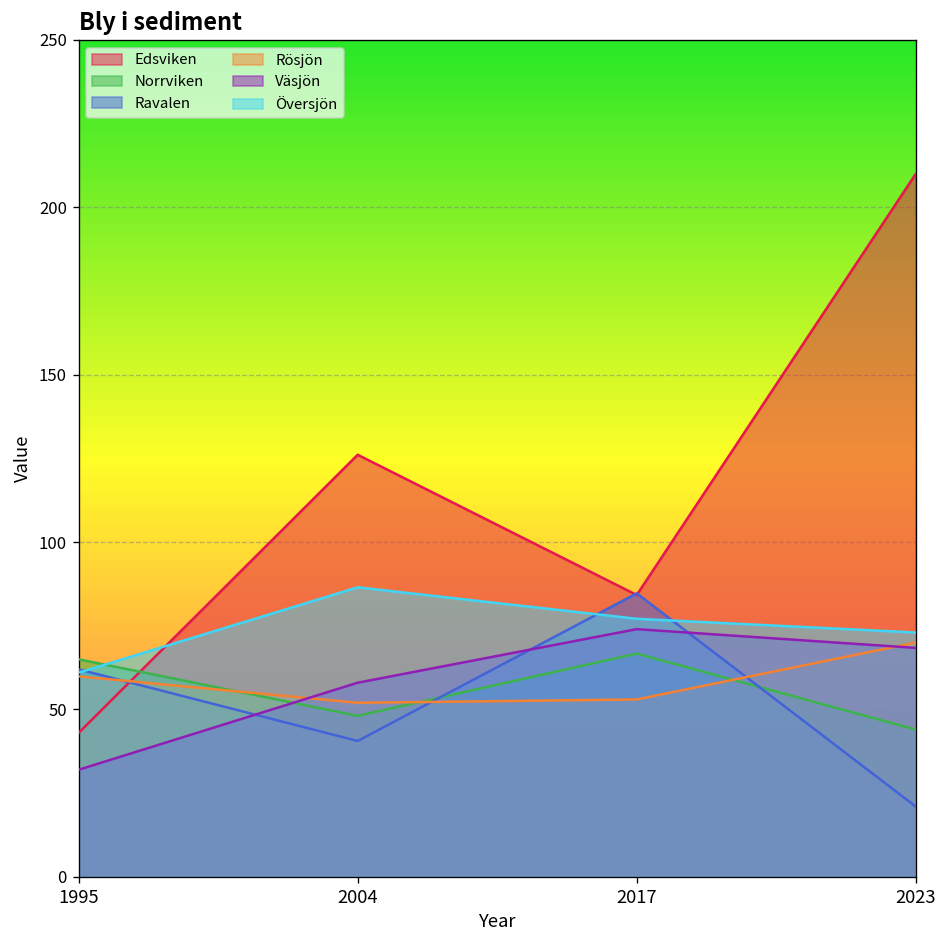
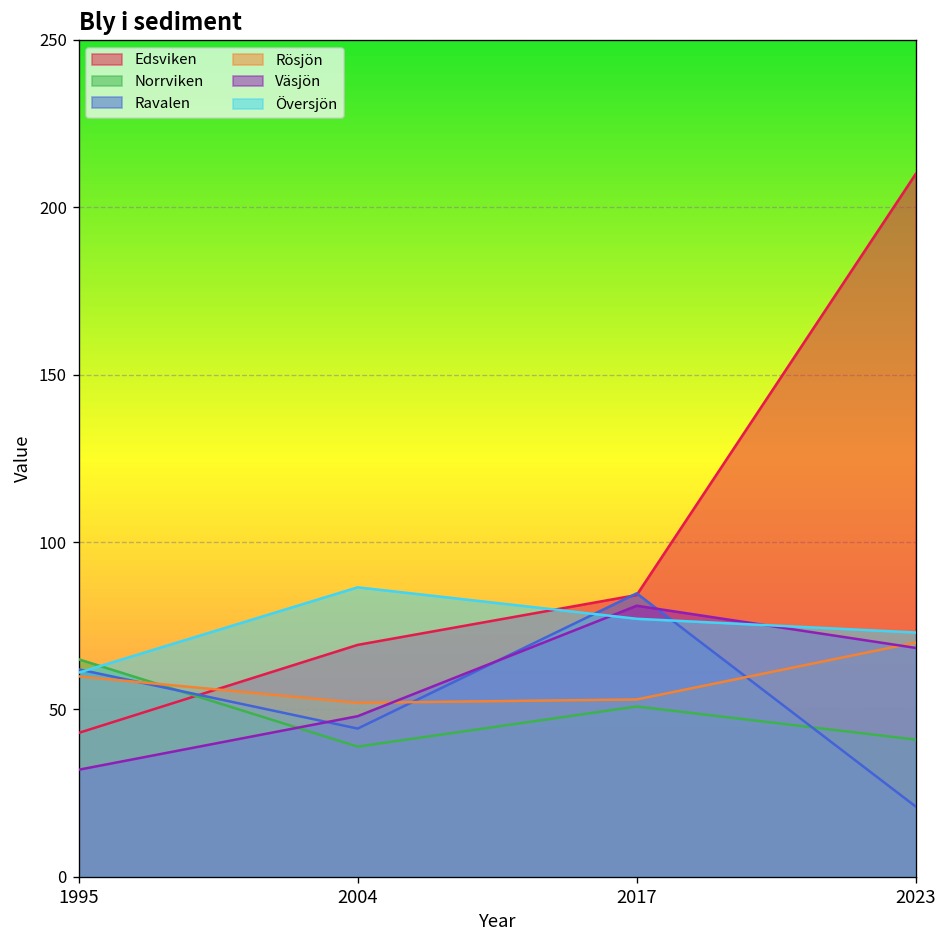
Edsviken, 2004: 126 -> 69
Norrviken, 2004: 48 -> 39
Ravalen, 2004: 41 -> 44
Väsjön, 2004: 58 -> 48
Norrviken, 2017: 67 -> 51
Väsjön, 2017: 74 -> 81
Norrviken, 2023: 44 -> 41
